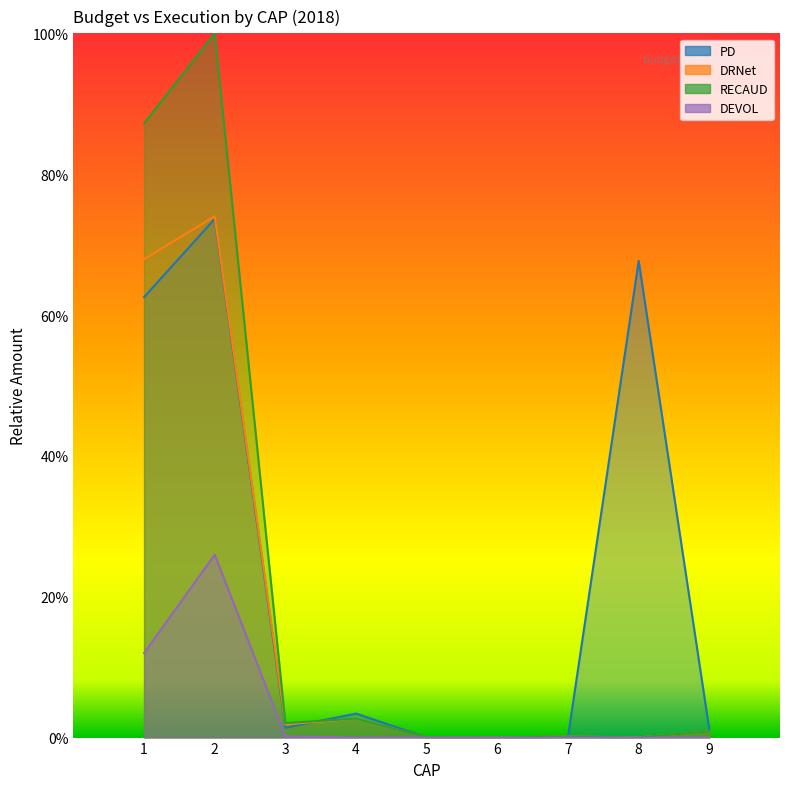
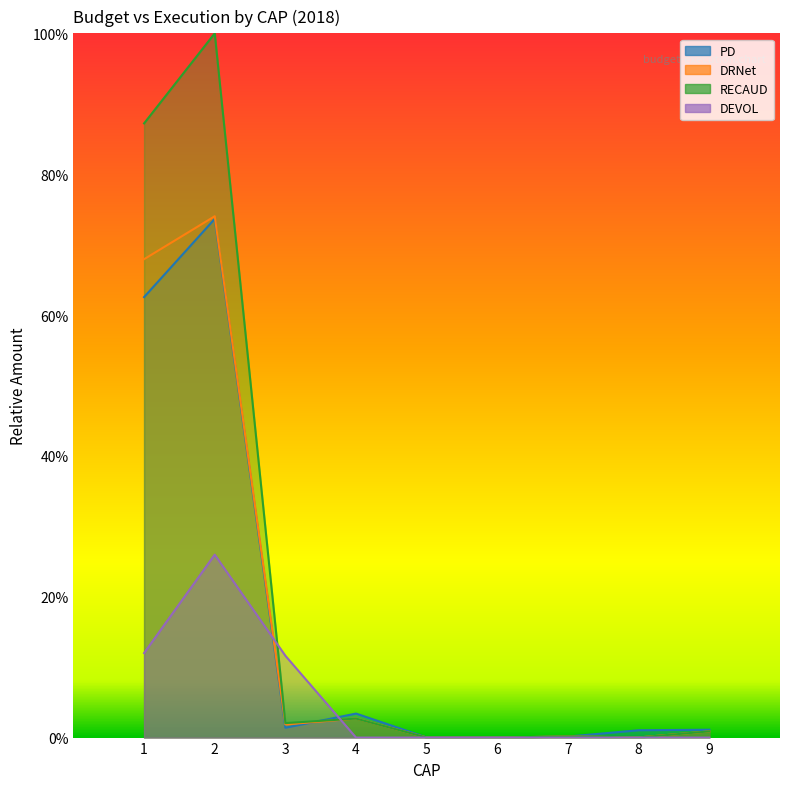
DEVOL, 3: 0% -> 12%
PD, 8: 68% -> 1%
